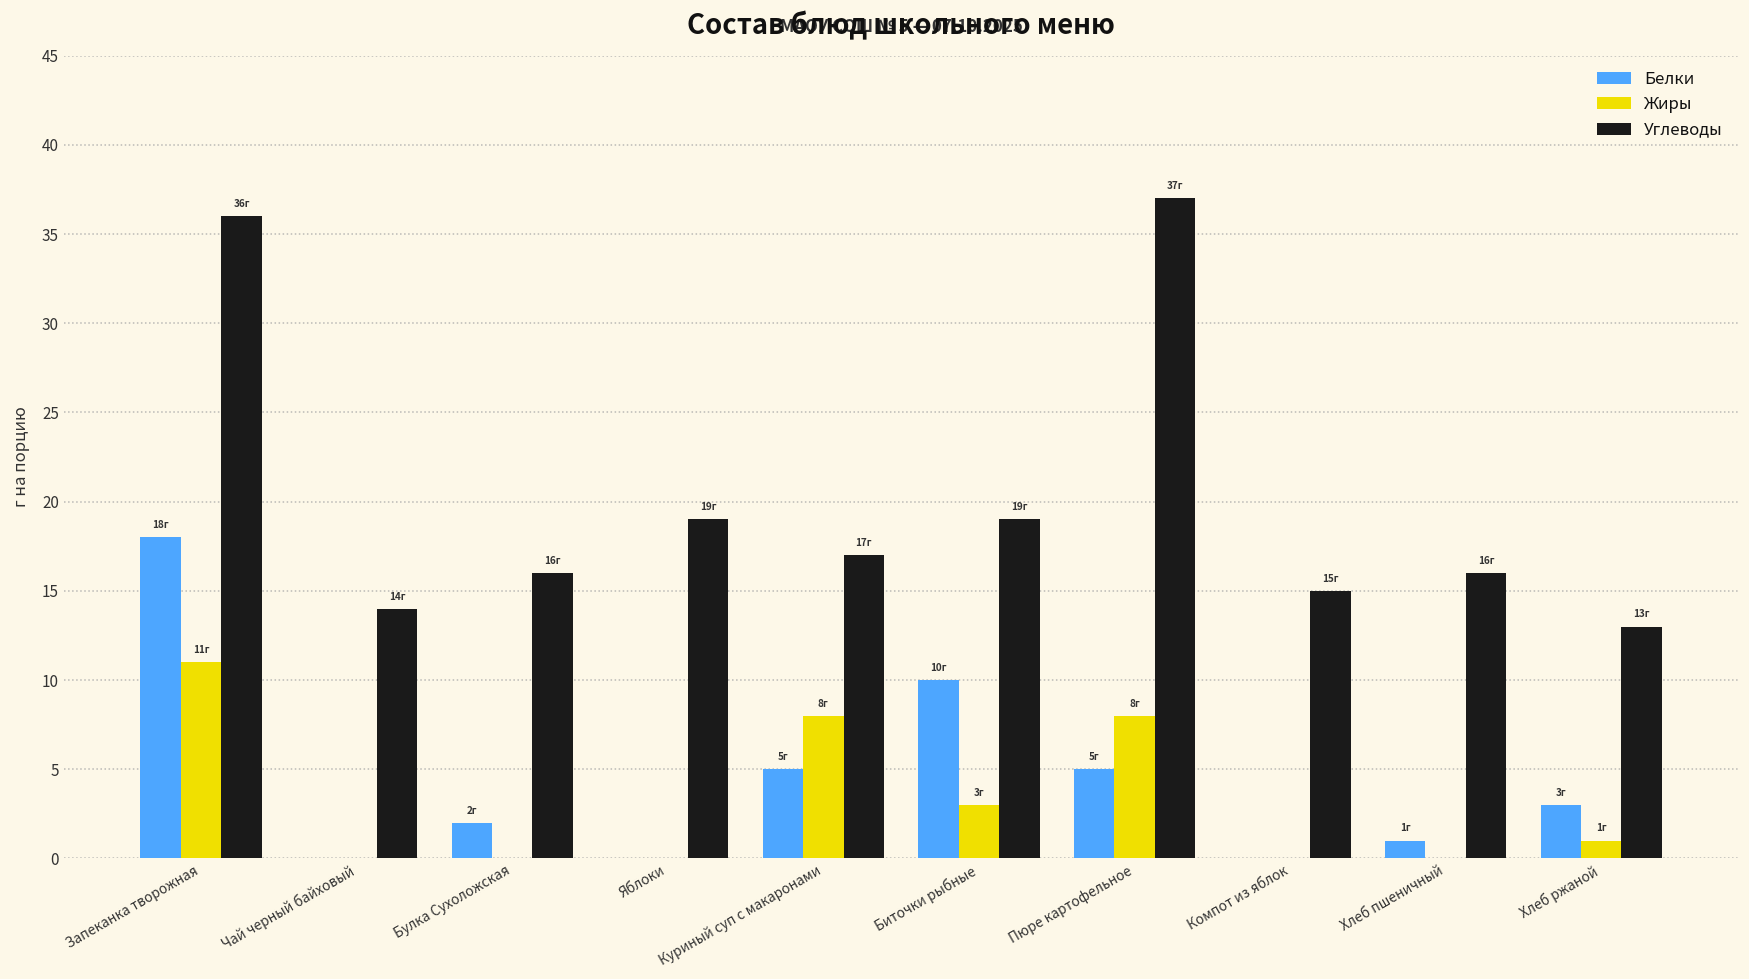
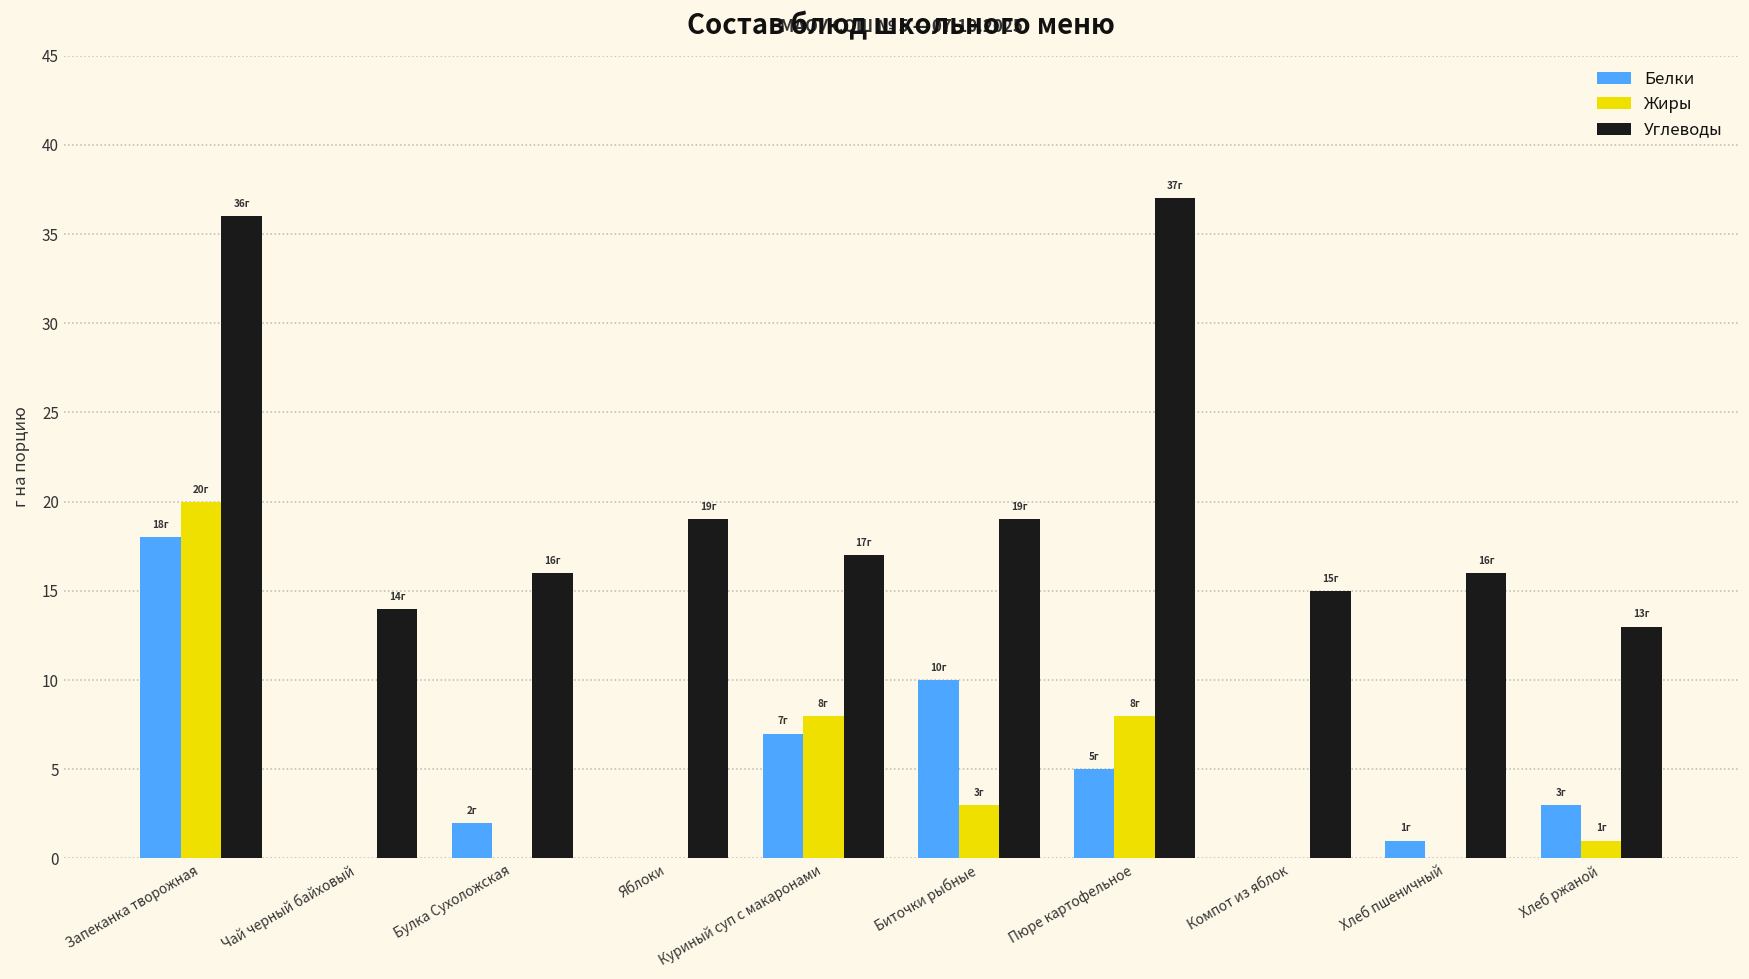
Жиры, Запеканка творожная: 11г -> 20г
Белки, Куриный суп с макаронами: 5г -> 7г
